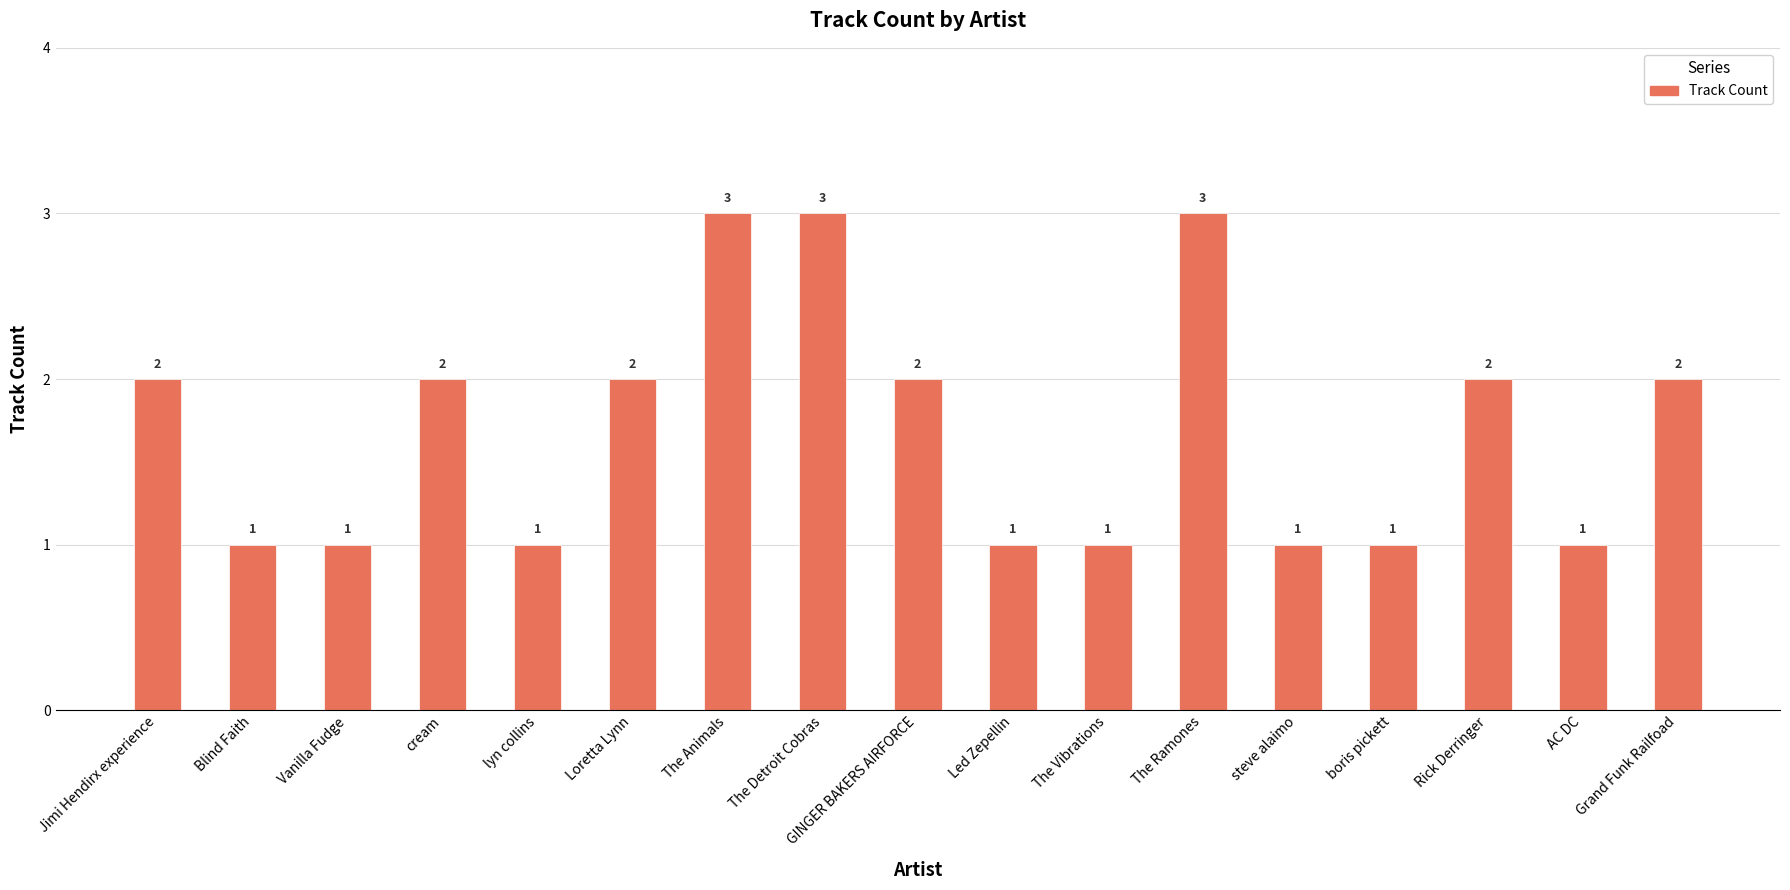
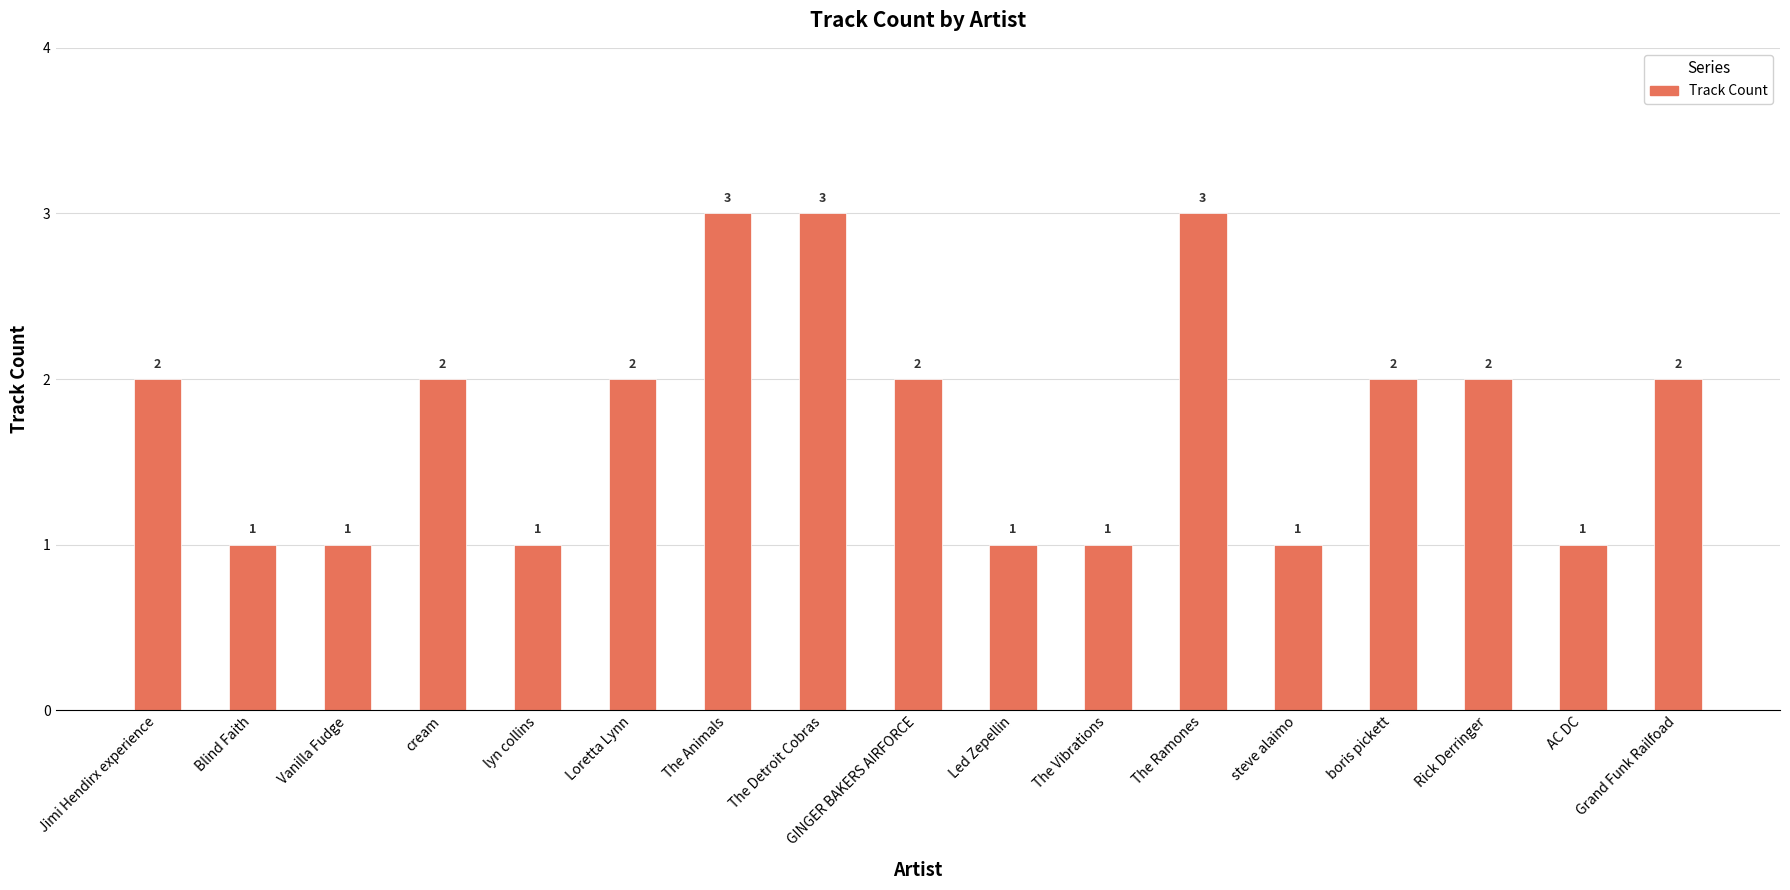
boris pickett: 1 -> 2
